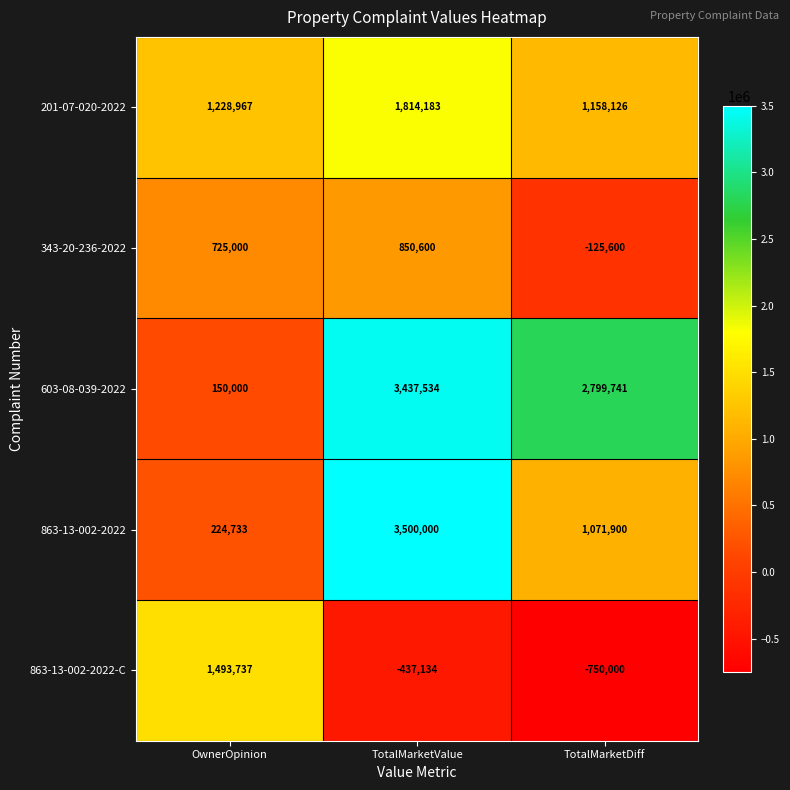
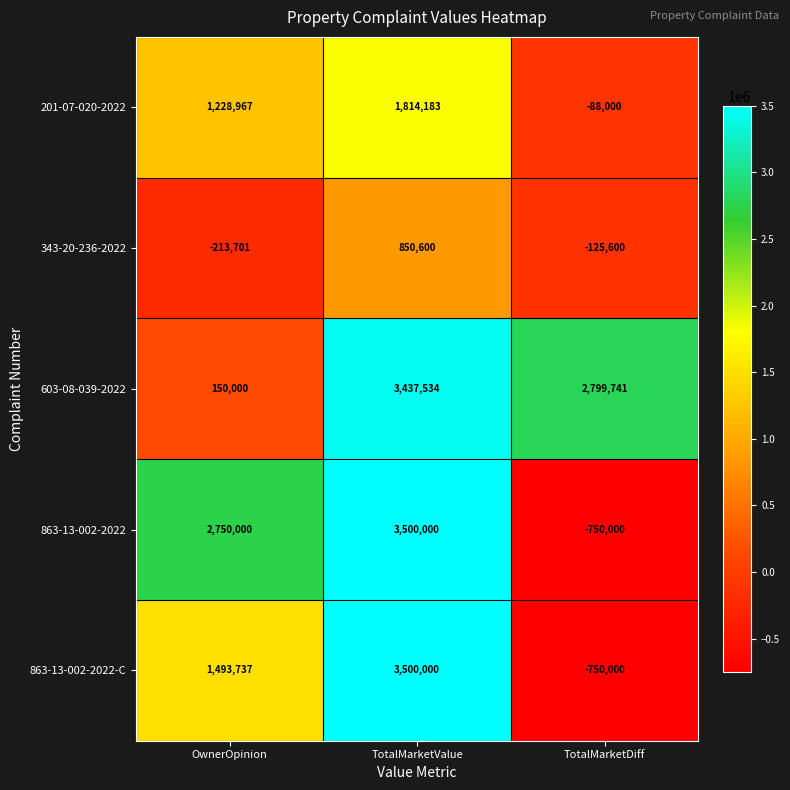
201-07-020-2022, TotalMarketDiff: 1,158,126 -> -88,000
343-20-236-2022, OwnerOpinion: 725,000 -> -213,701
863-13-002-2022, OwnerOpinion: 224,733 -> 2,750,000
863-13-002-2022, TotalMarketDiff: 1,071,900 -> -750,000
863-13-002-2022-C, TotalMarketValue: -437,134 -> 3,500,000
